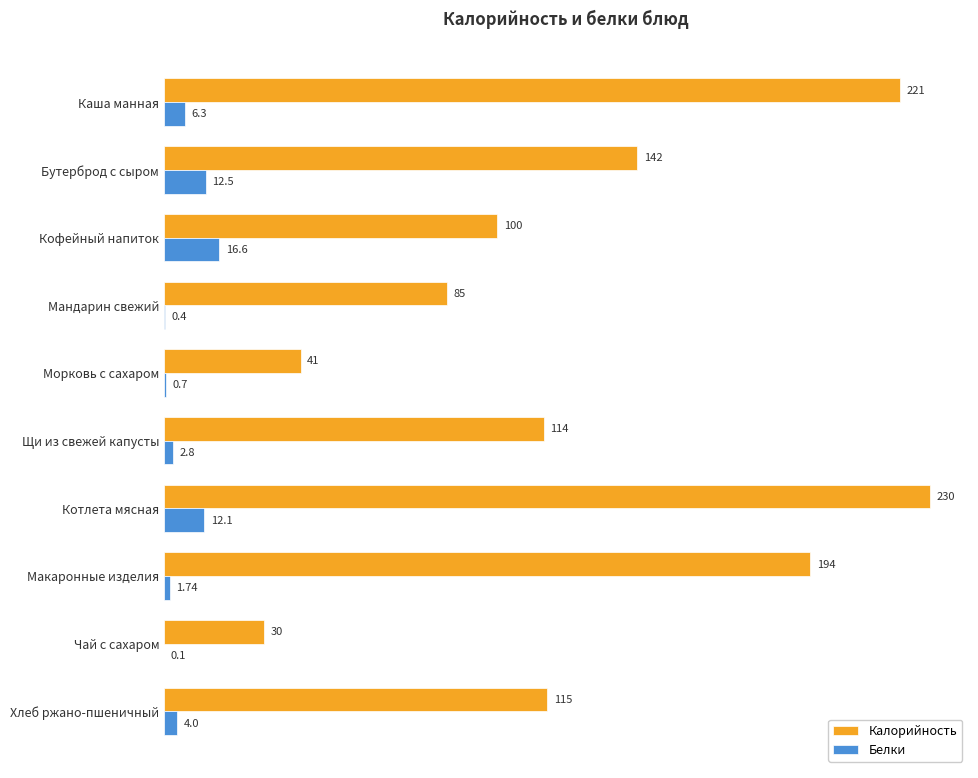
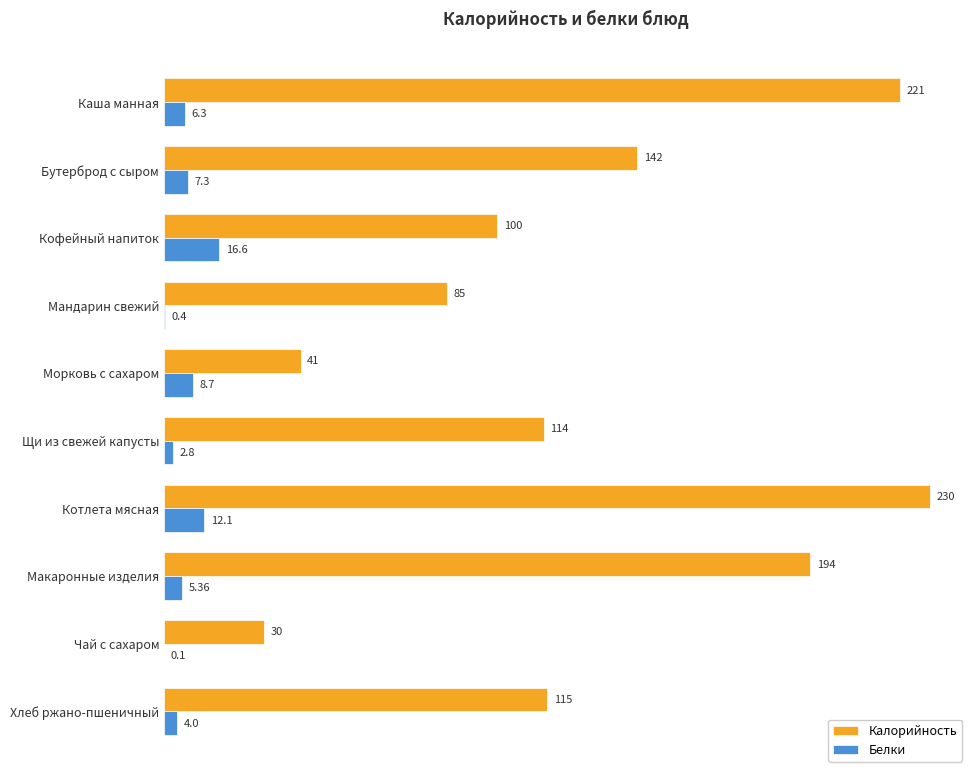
Белки, Бутерброд с сыром: 12.5 -> 7.3
Белки, Морковь с сахаром: 0.7 -> 8.7
Белки, Макаронные изделия: 1.74 -> 5.36
